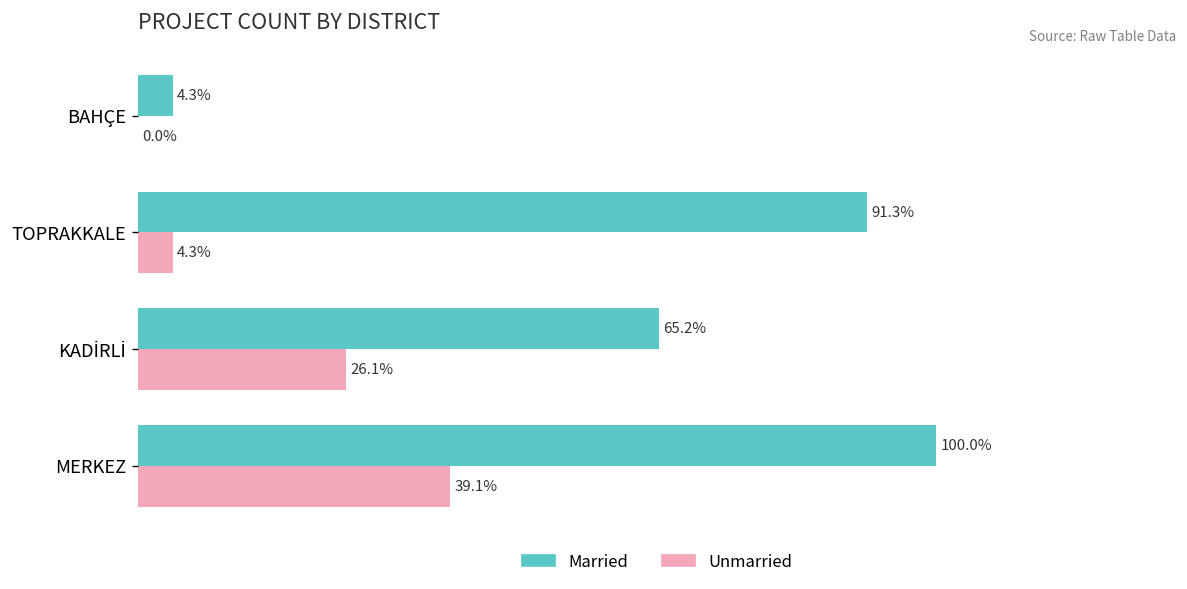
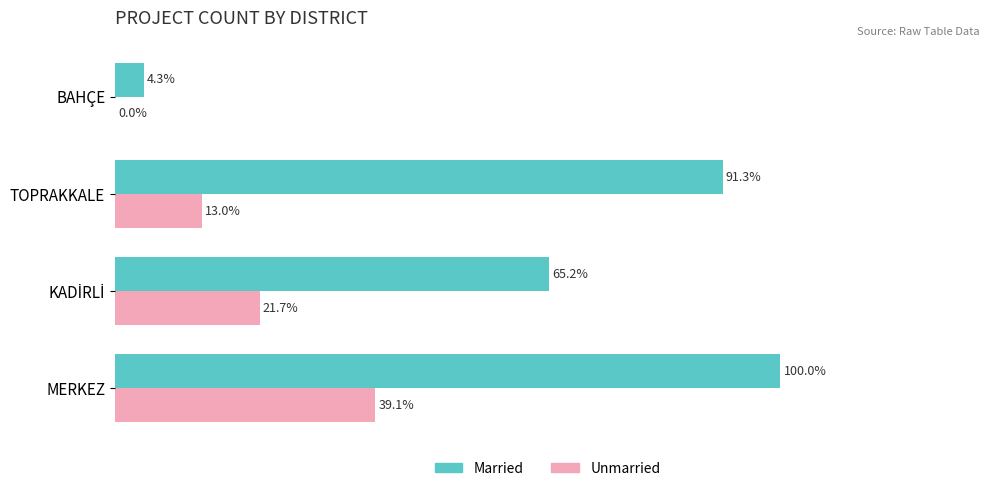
Unmarried, TOPRAKKALE: 4.3% -> 13.0%
Unmarried, KADİRLİ: 26.1% -> 21.7%
